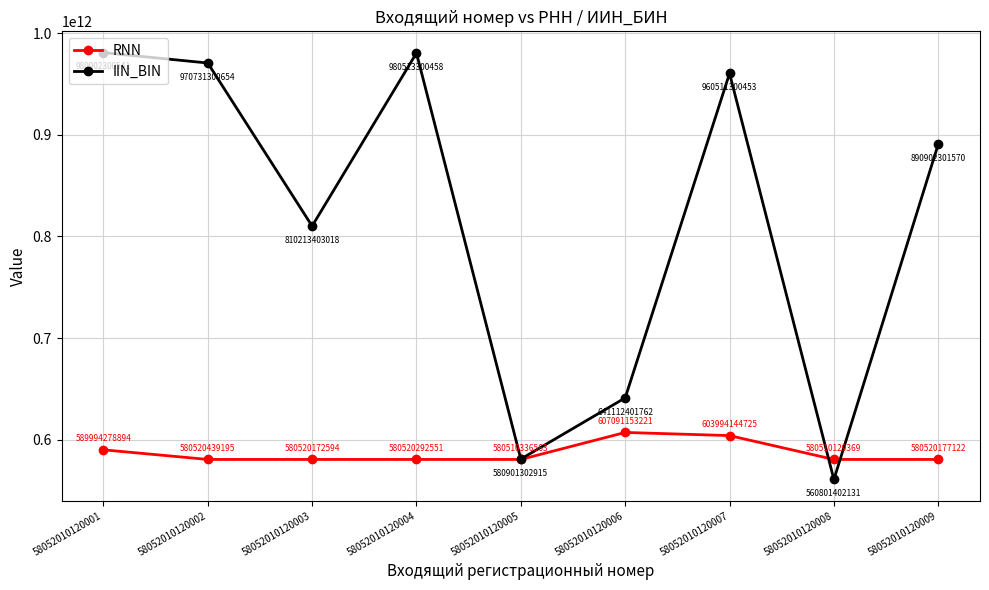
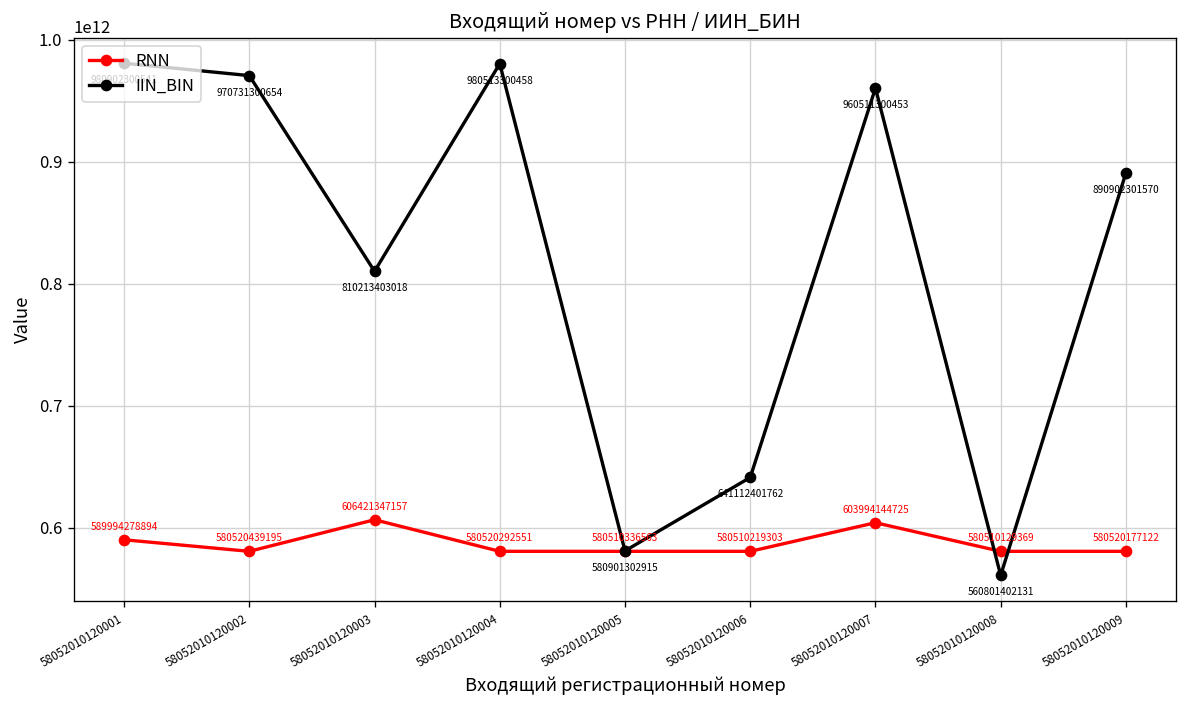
RNN, 58052010120003: 580520172594 -> 606421347157
RNN, 58052010120006: 607091153221 -> 580510219303
